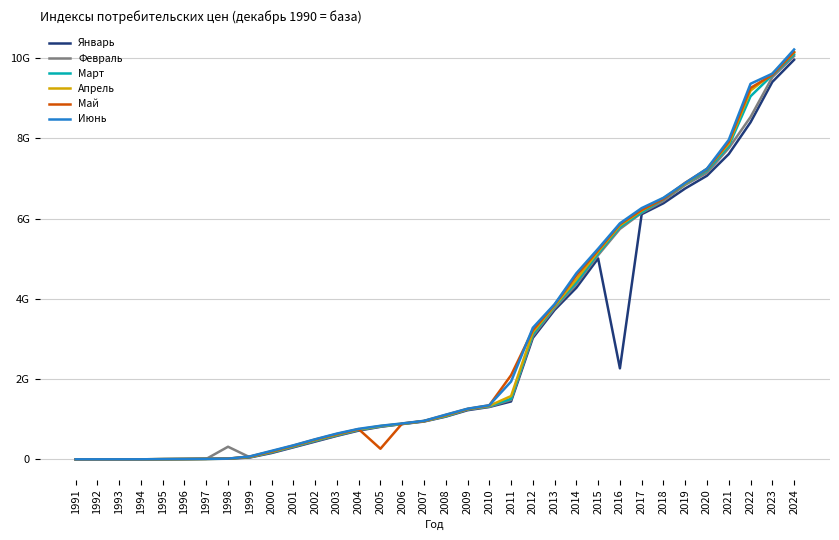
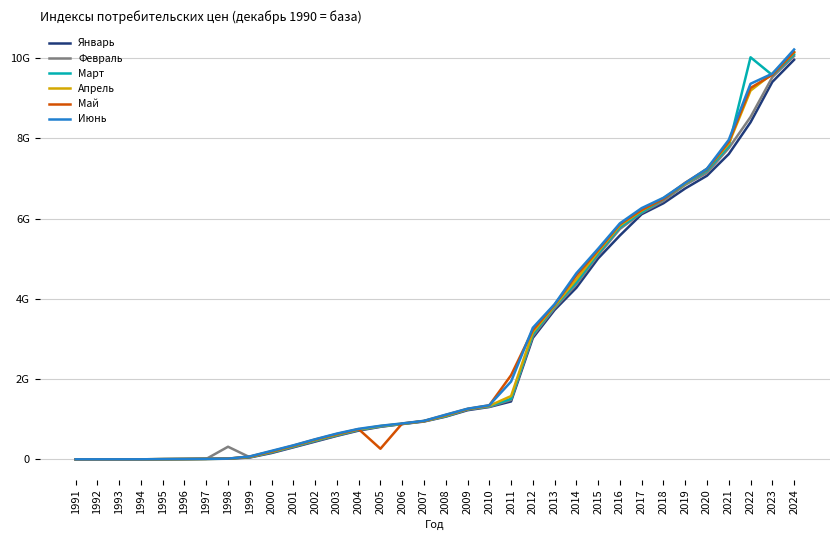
Январь, 2016: 2300000000 -> 5600000000
Март, 2022: 9000000000 -> 10000000000
